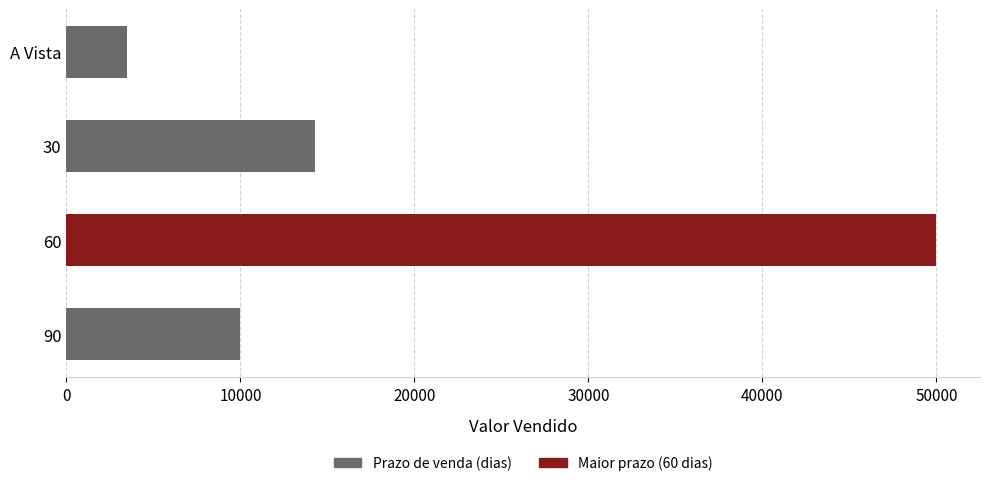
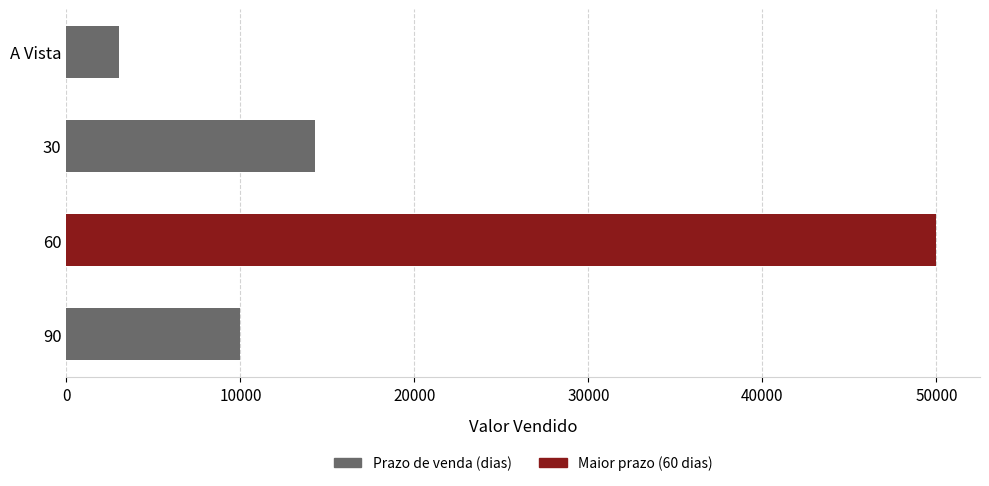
A Vista: 3500 -> 3000
